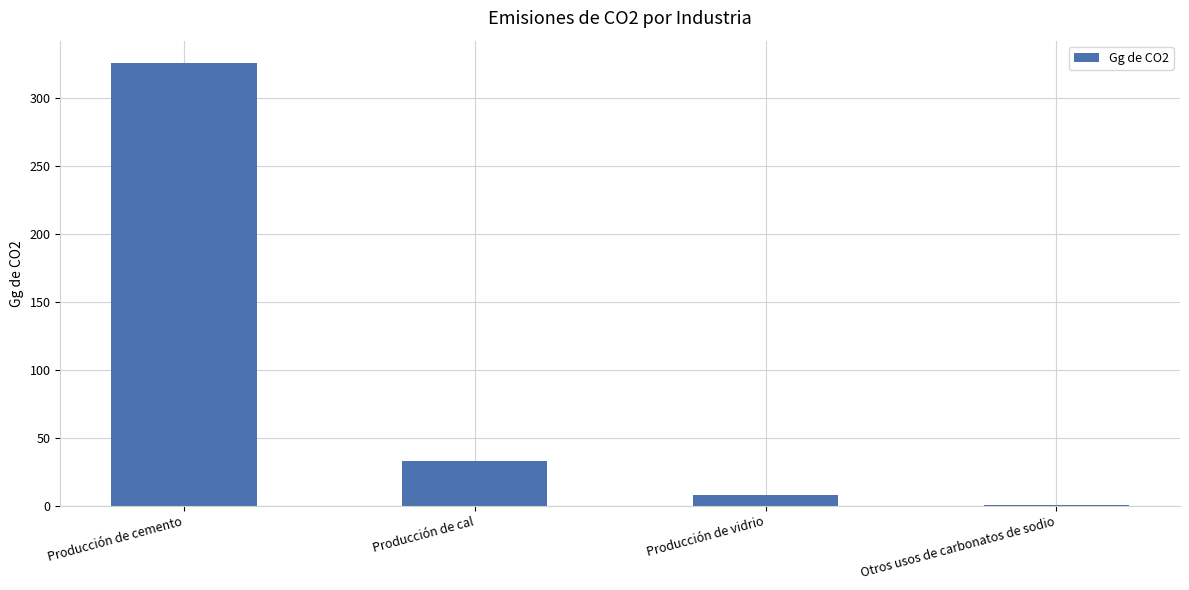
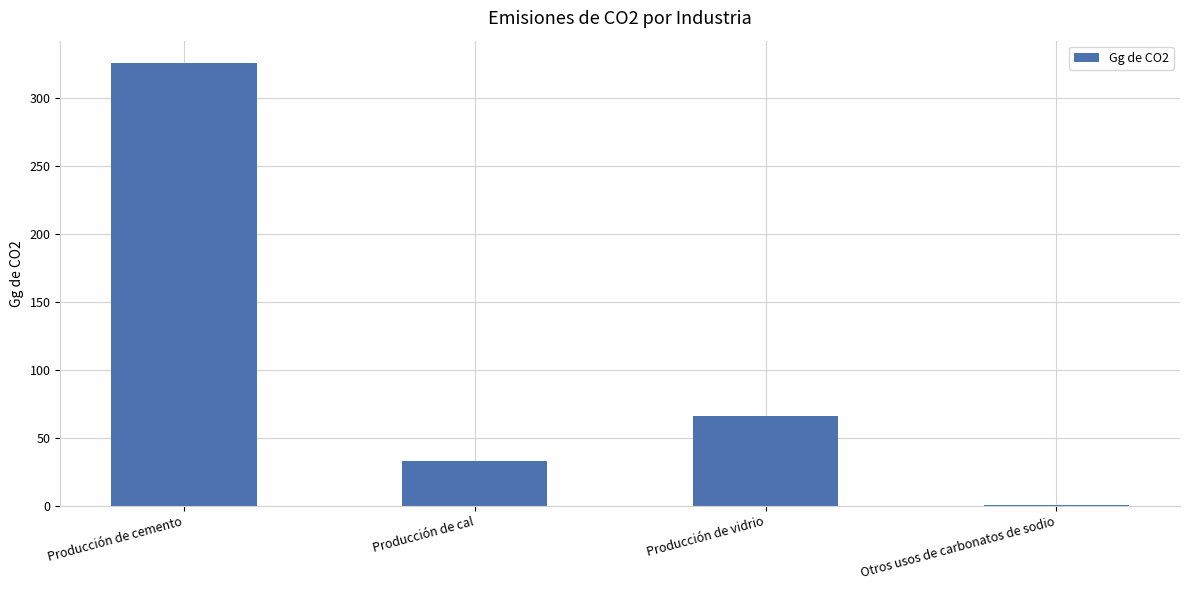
Producción de vidrio: 8 -> 66
